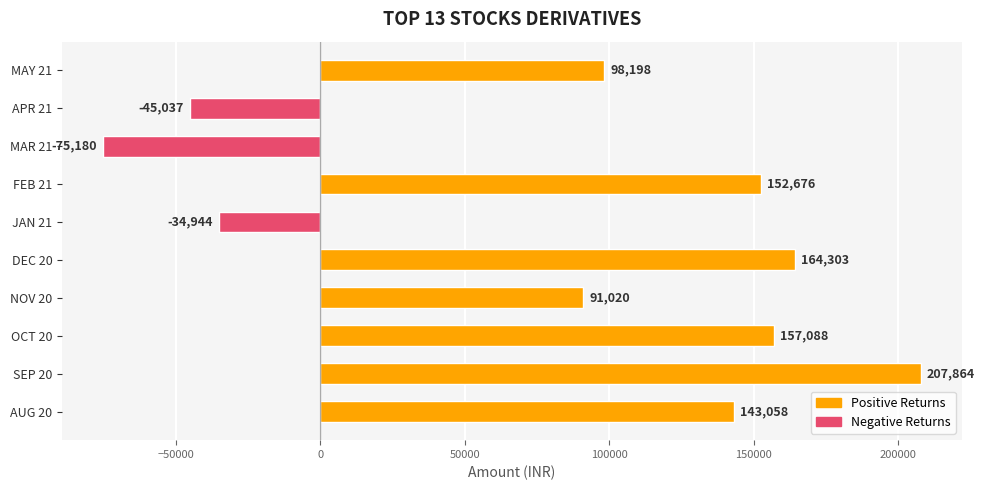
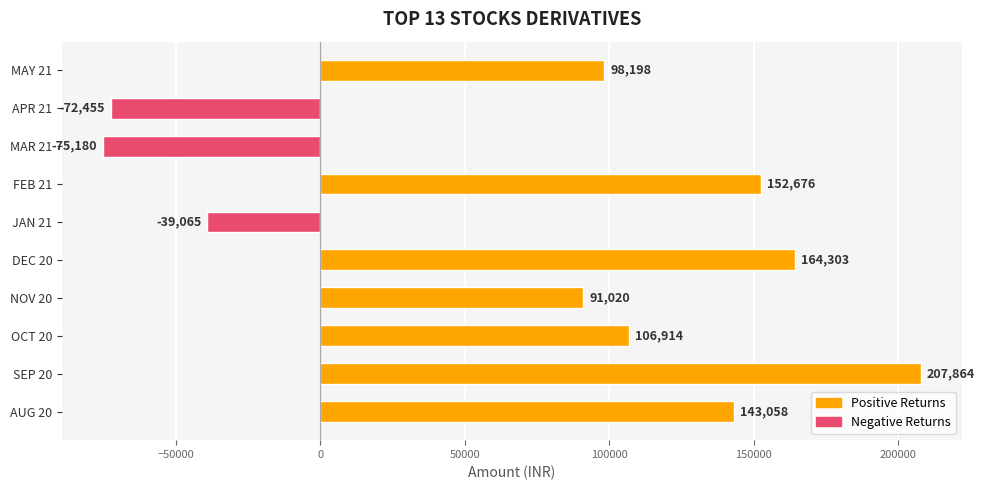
APR 21: -45,037 -> -72,455
JAN 21: -34,944 -> -39,065
OCT 20: 157,088 -> 106,914
